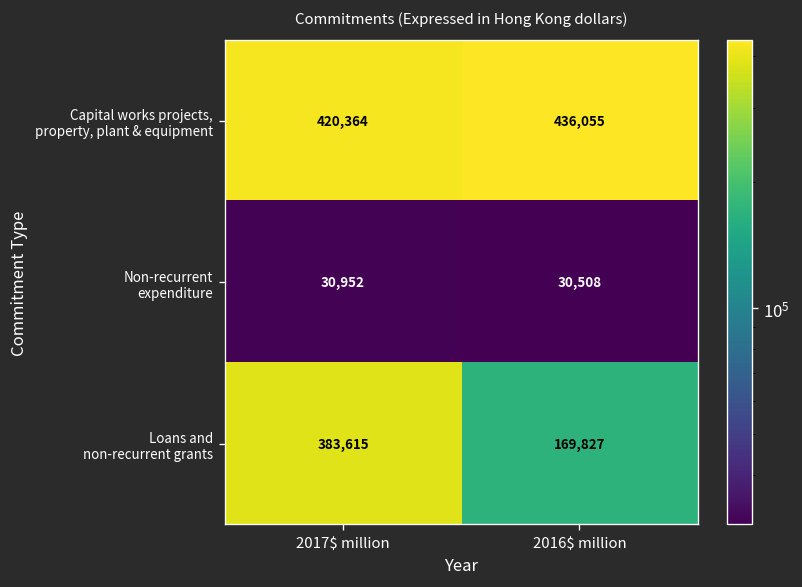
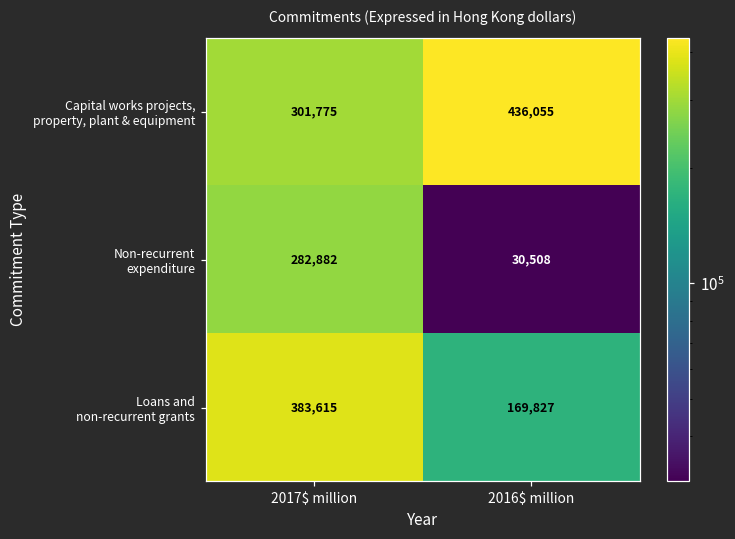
Capital works projects, property, plant & equipment, 2017$ million: 420,364 -> 301,775
Non-recurrent expenditure, 2017$ million: 30,952 -> 282,882
